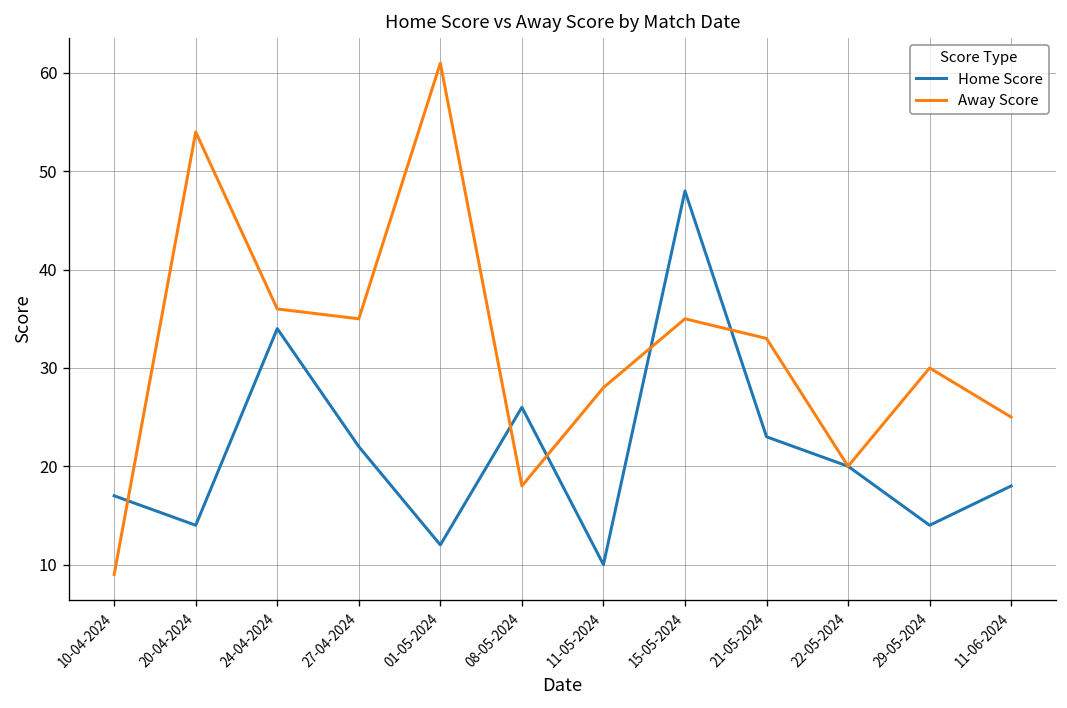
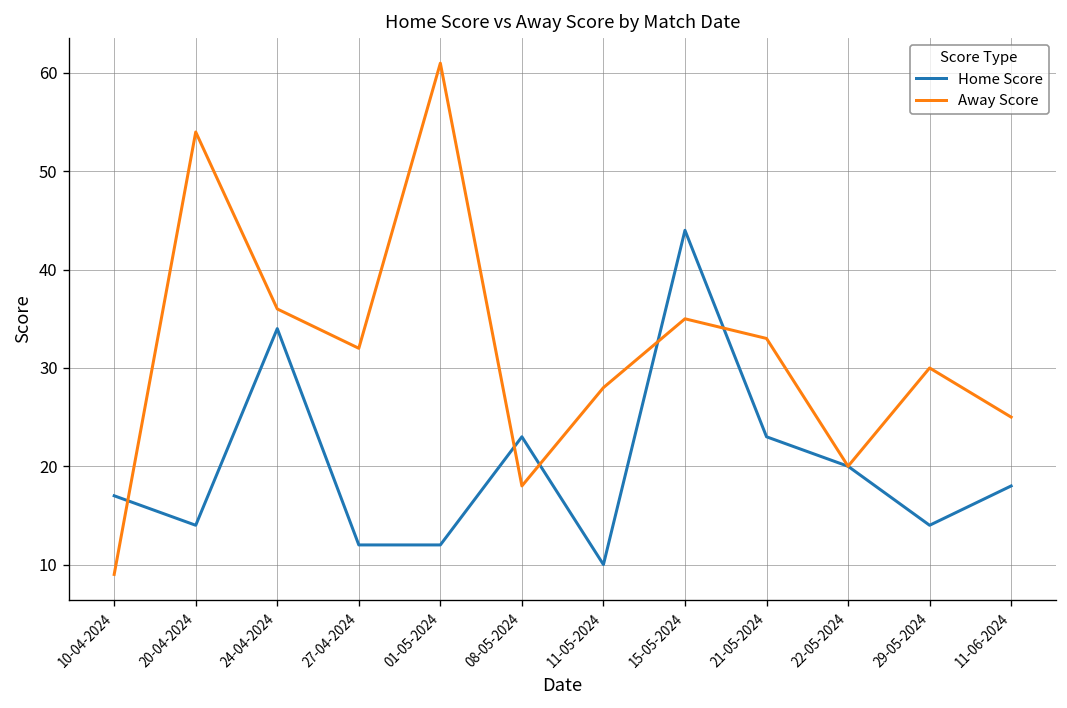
Home Score, 27-04-2024: 22 -> 12
Away Score, 27-04-2024: 35 -> 32
Home Score, 08-05-2024: 26 -> 23
Home Score, 15-05-2024: 48 -> 44
